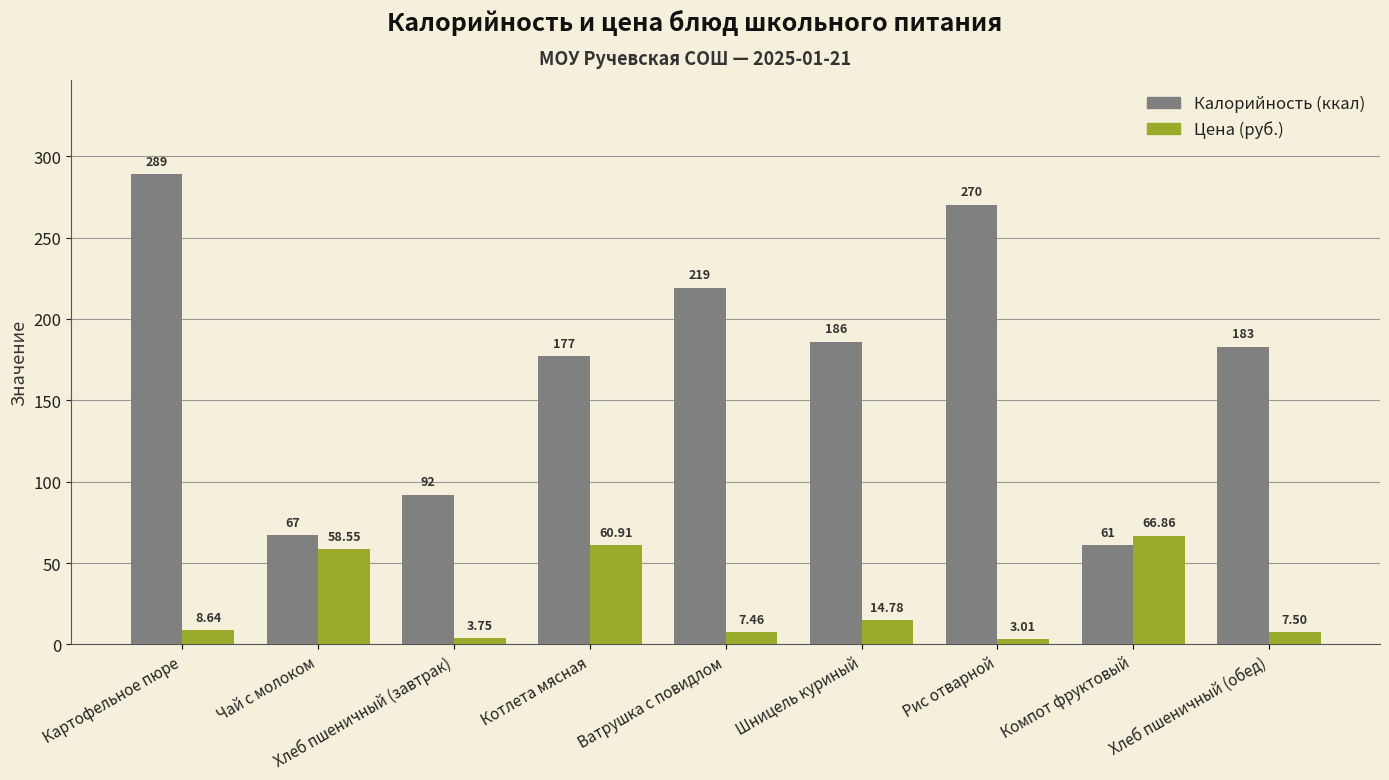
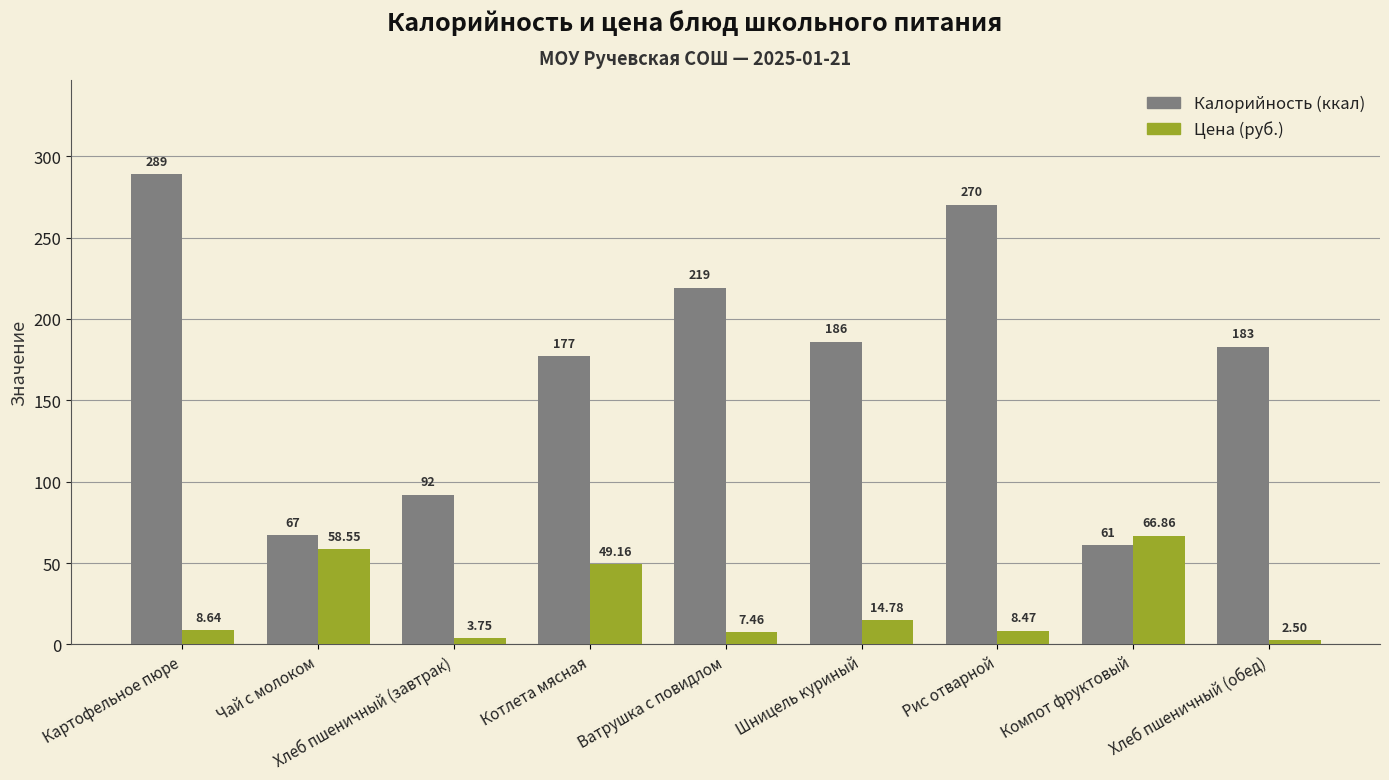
Цена (руб.), Котлета мясная: 60.91 -> 49.16
Цена (руб.), Рис отварной: 3.01 -> 8.47
Цена (руб.), Хлеб пшеничный (обед): 7.50 -> 2.50
